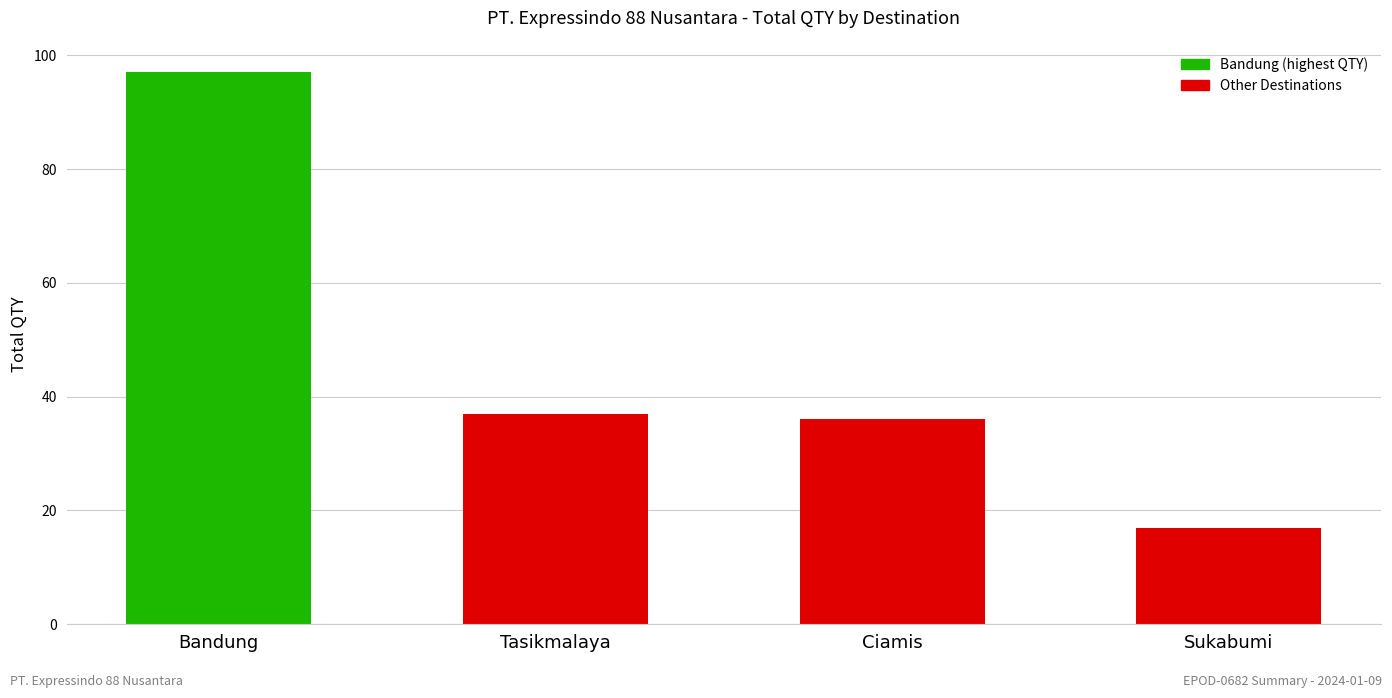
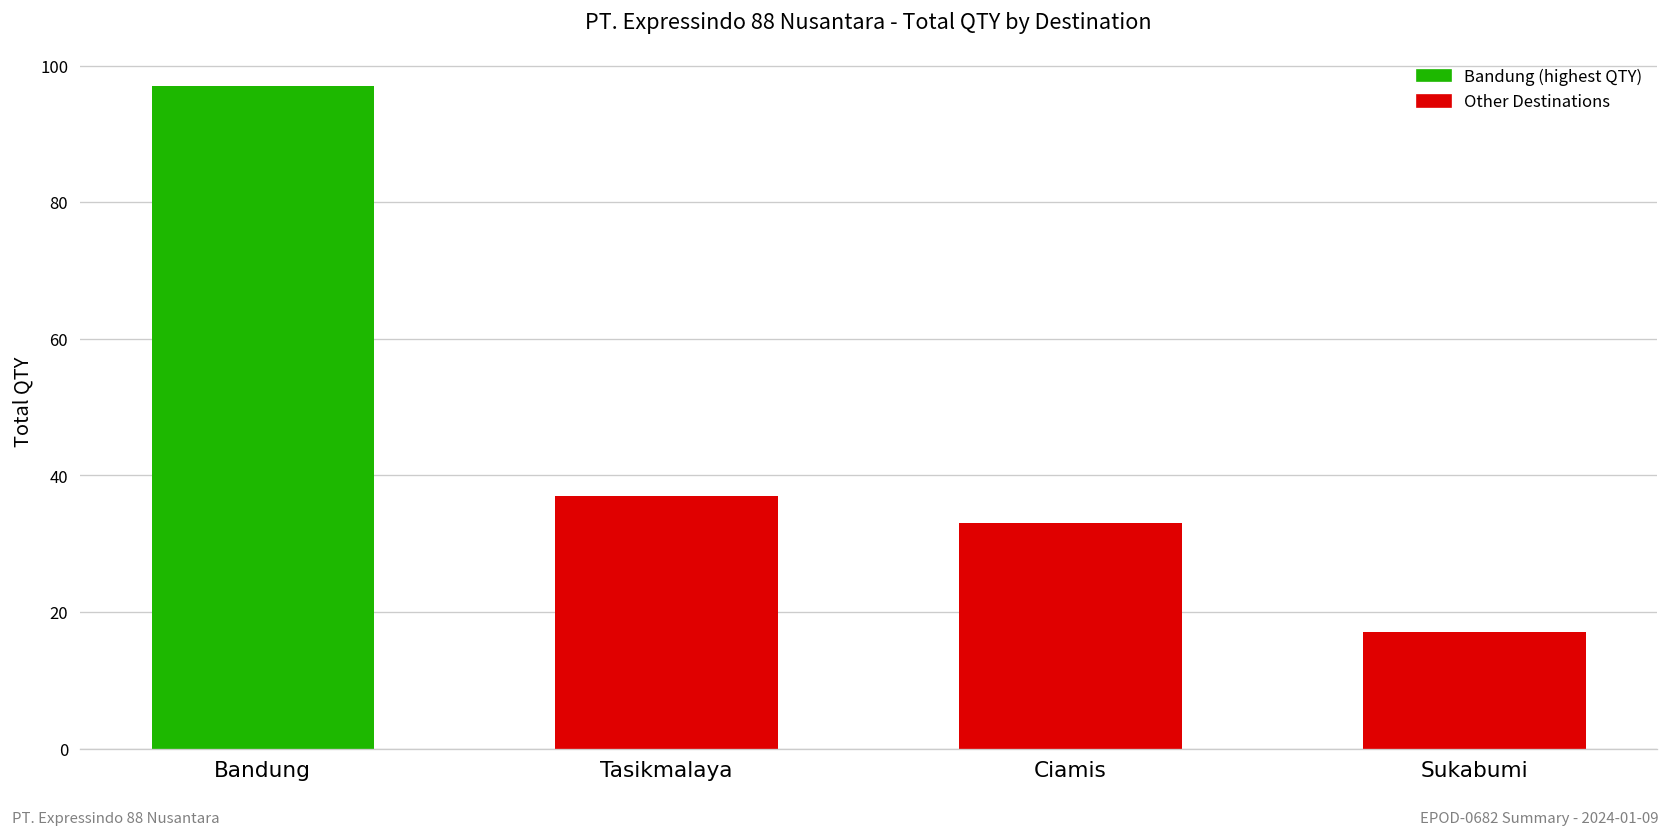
Ciamis: 36 -> 33
